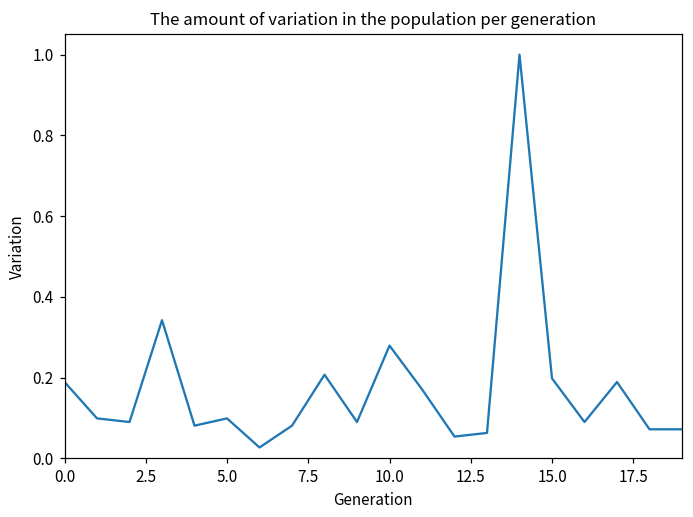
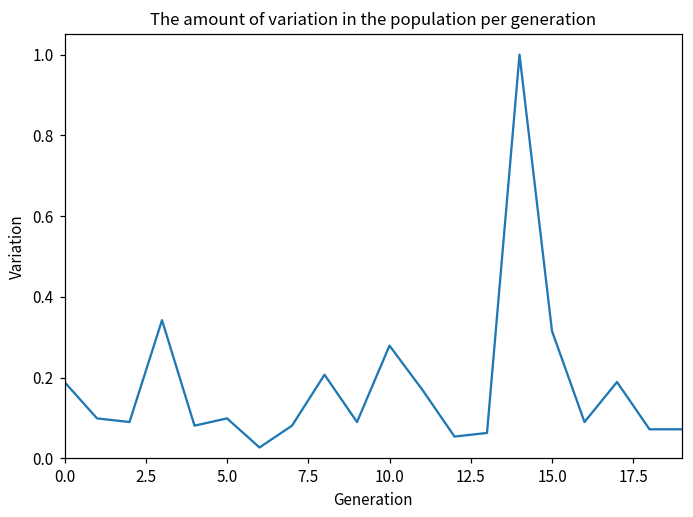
15.0: 0.20 -> 0.32
